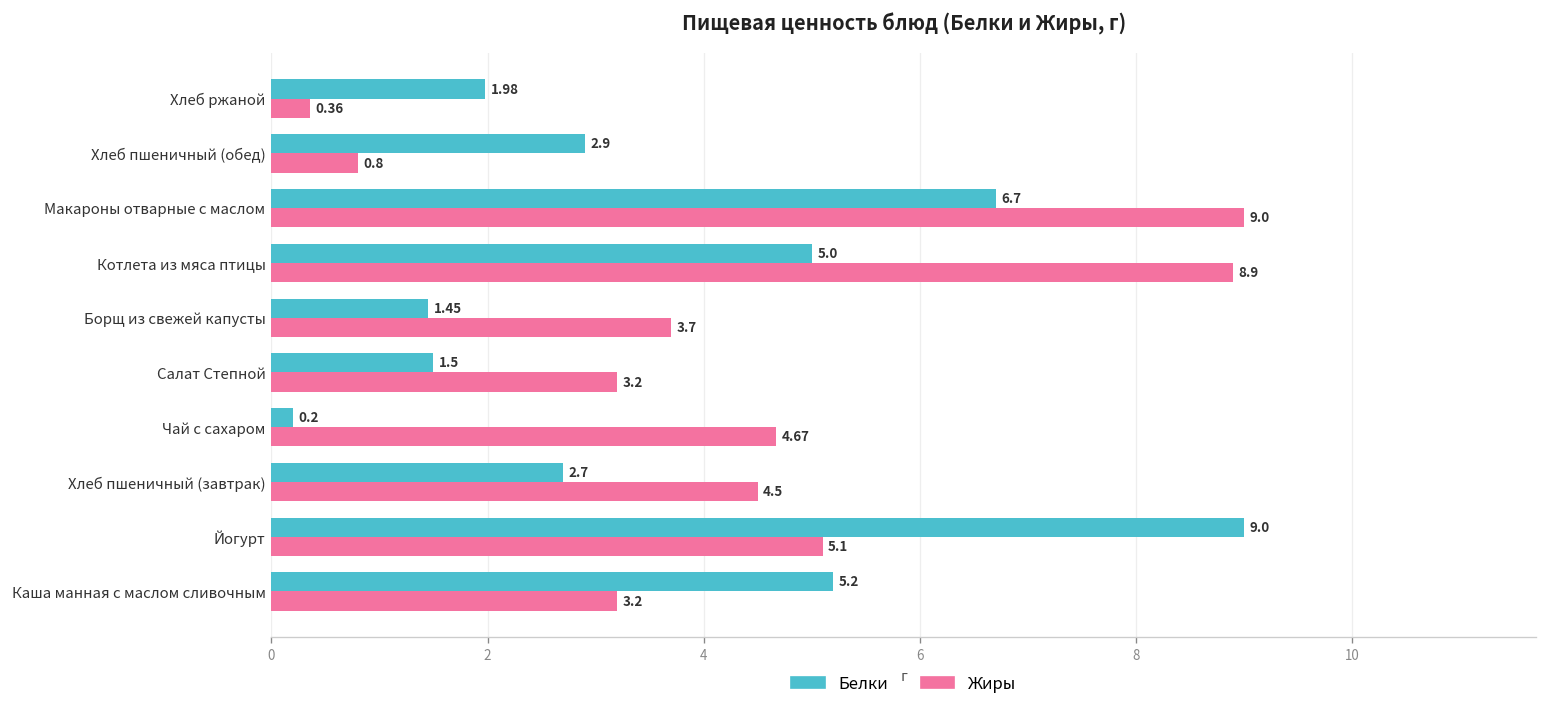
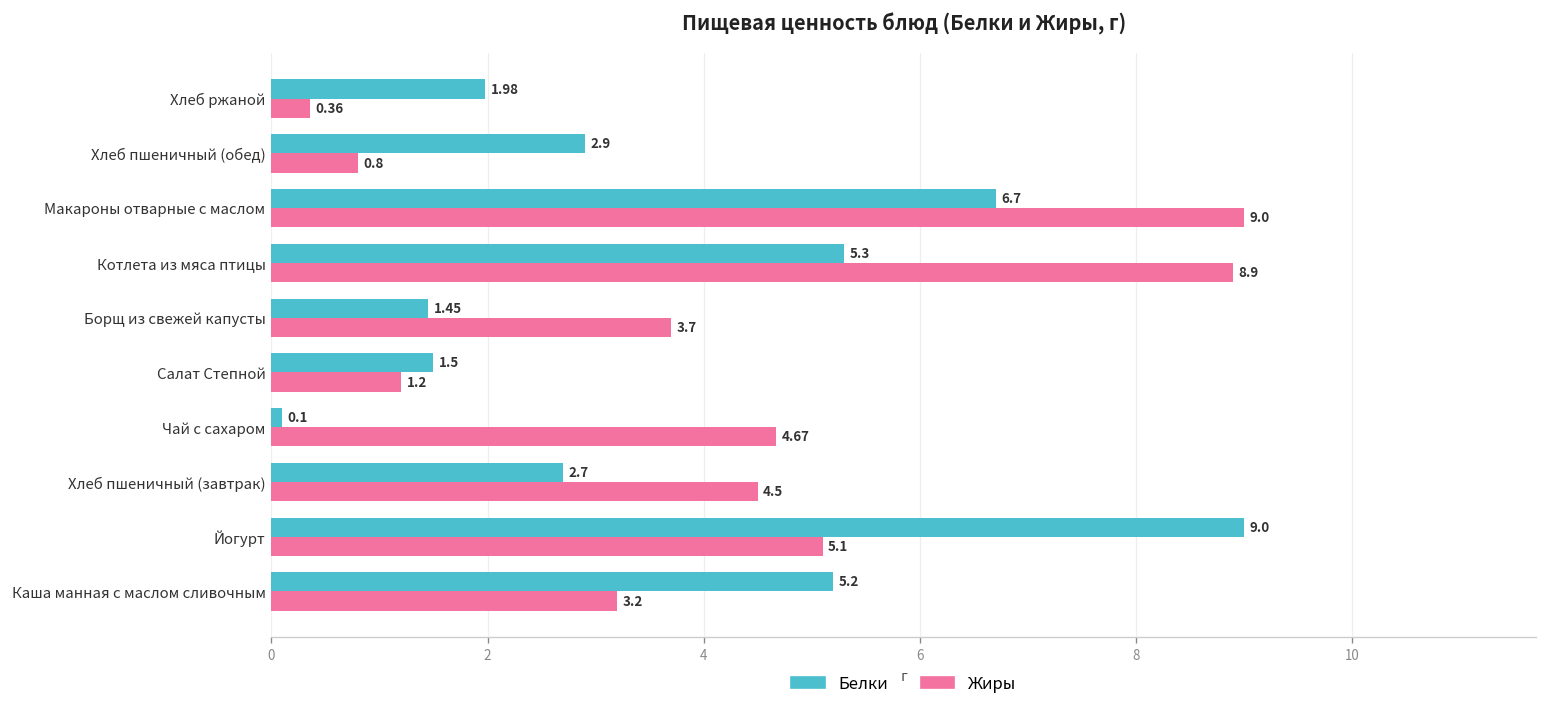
Белки, Котлета из мяса птицы: 5.0 -> 5.3
Жиры, Салат Степной: 3.2 -> 1.2
Белки, Чай с сахаром: 0.2 -> 0.1
